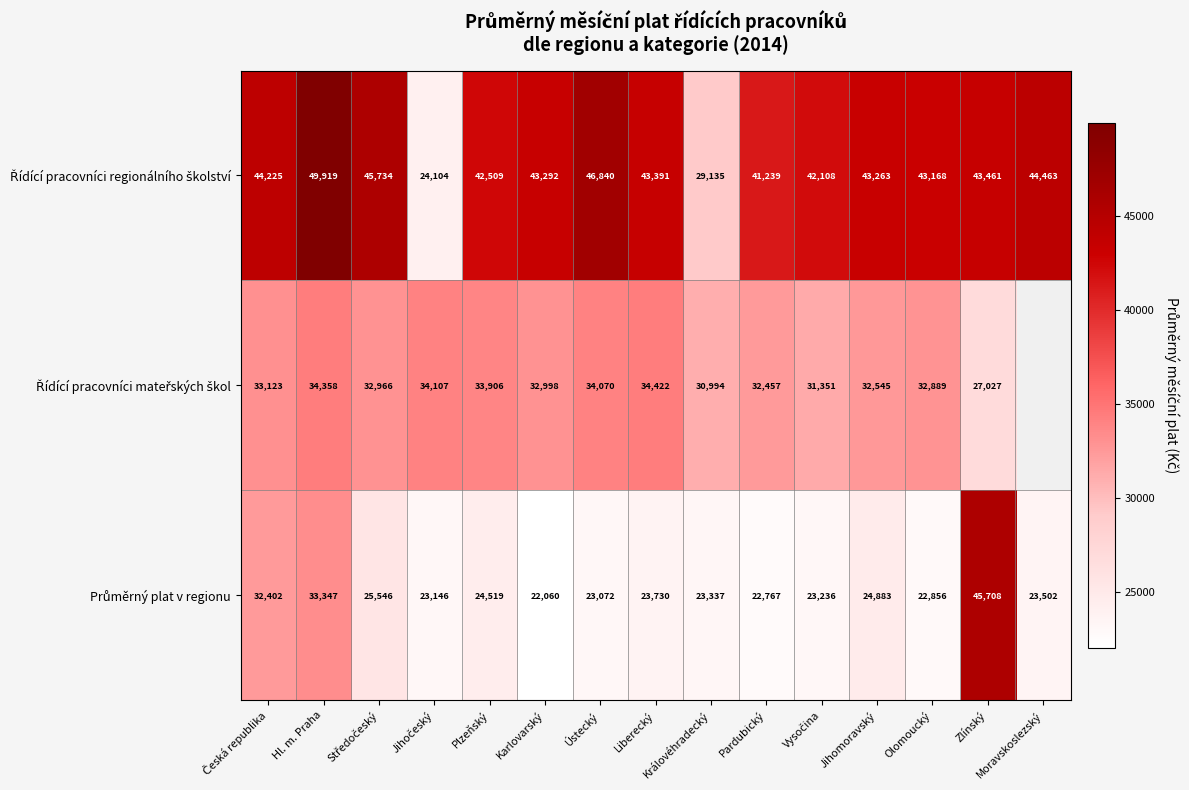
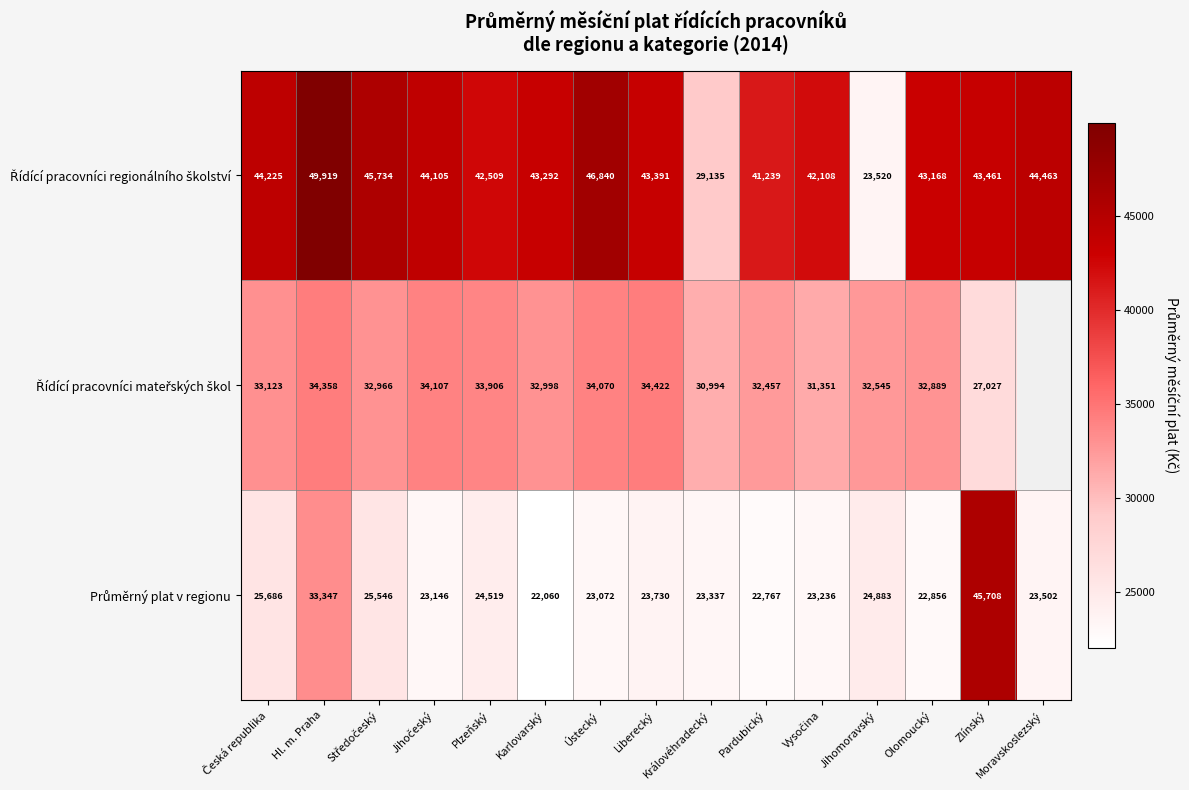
Řídící pracovníci regionálního školství, Jihočeský: 24,104 -> 44,105
Řídící pracovníci regionálního školství, Jihomoravský: 43,263 -> 23,520
Průměrný plat v regionu, Česká republika: 32,402 -> 25,686
